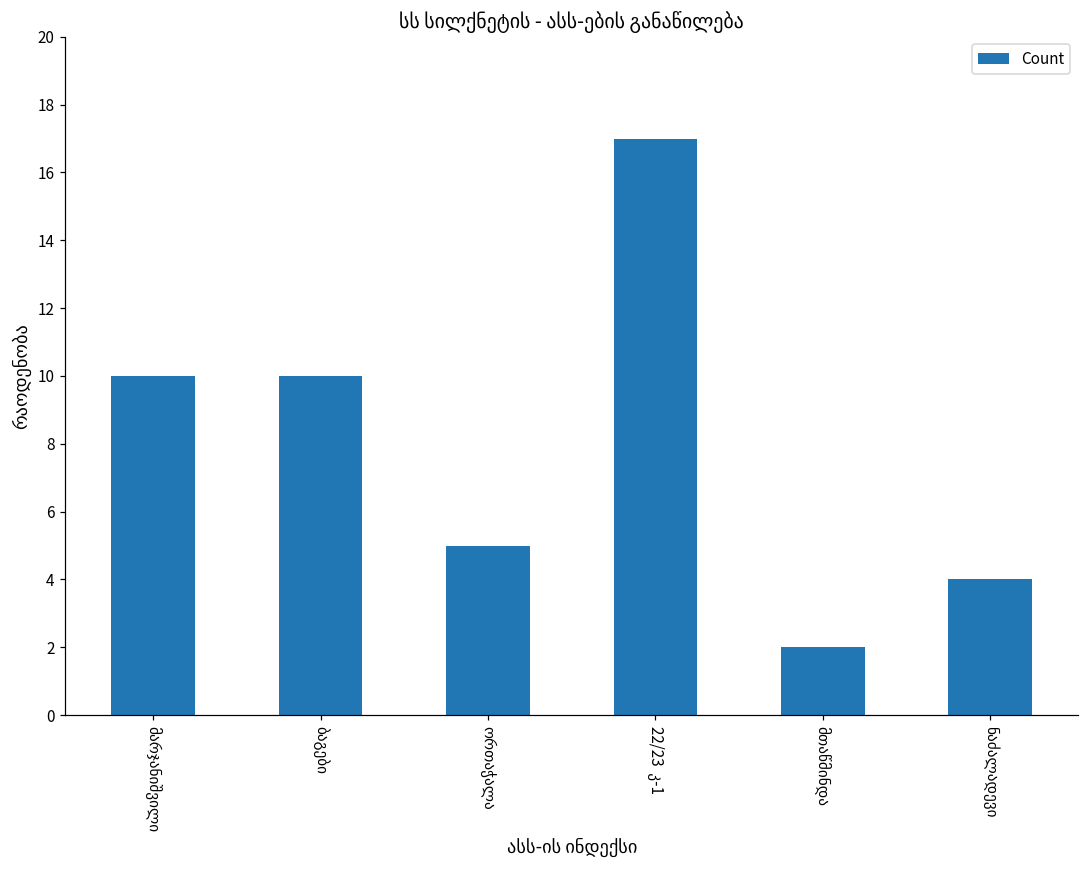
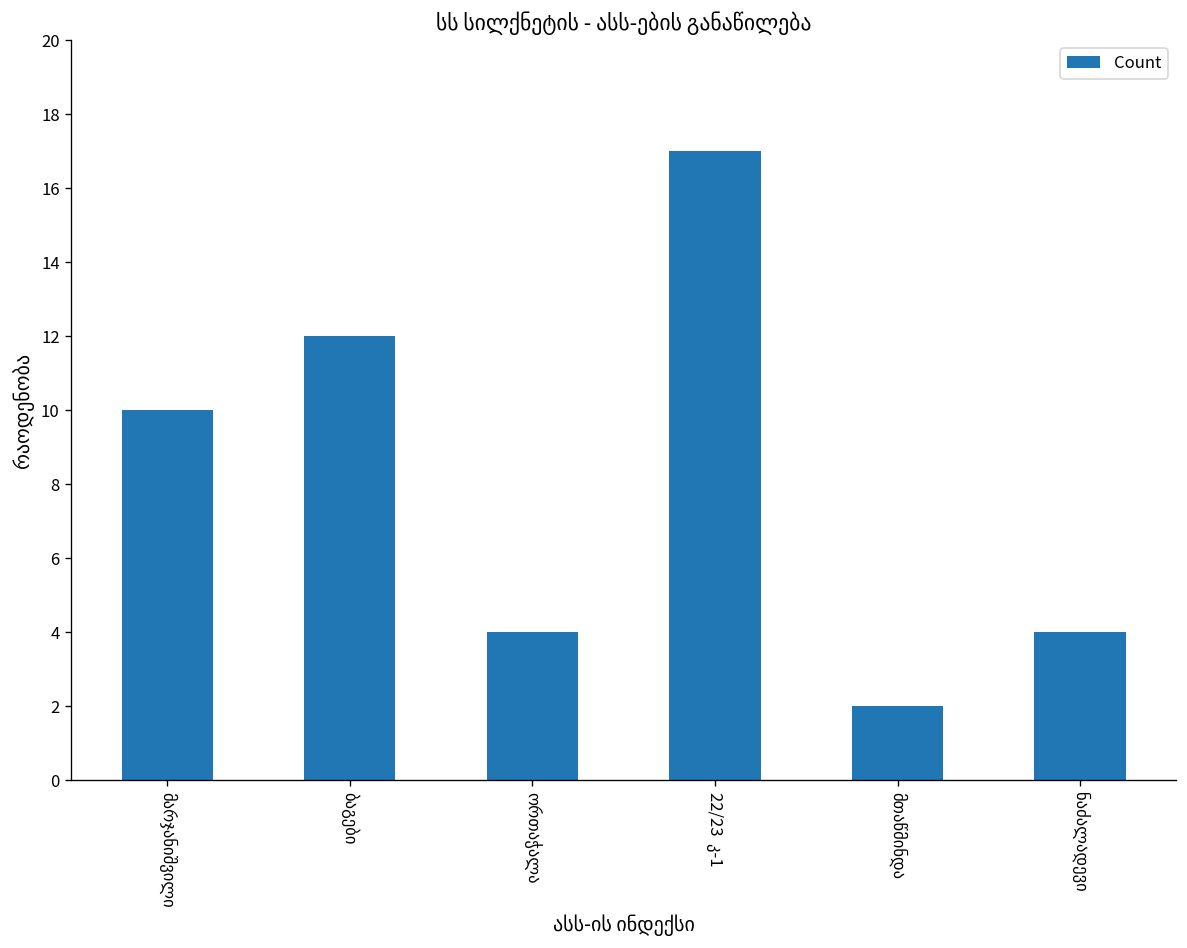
ბაგები: 10 -> 12
ორთაჭალა: 5 -> 4
